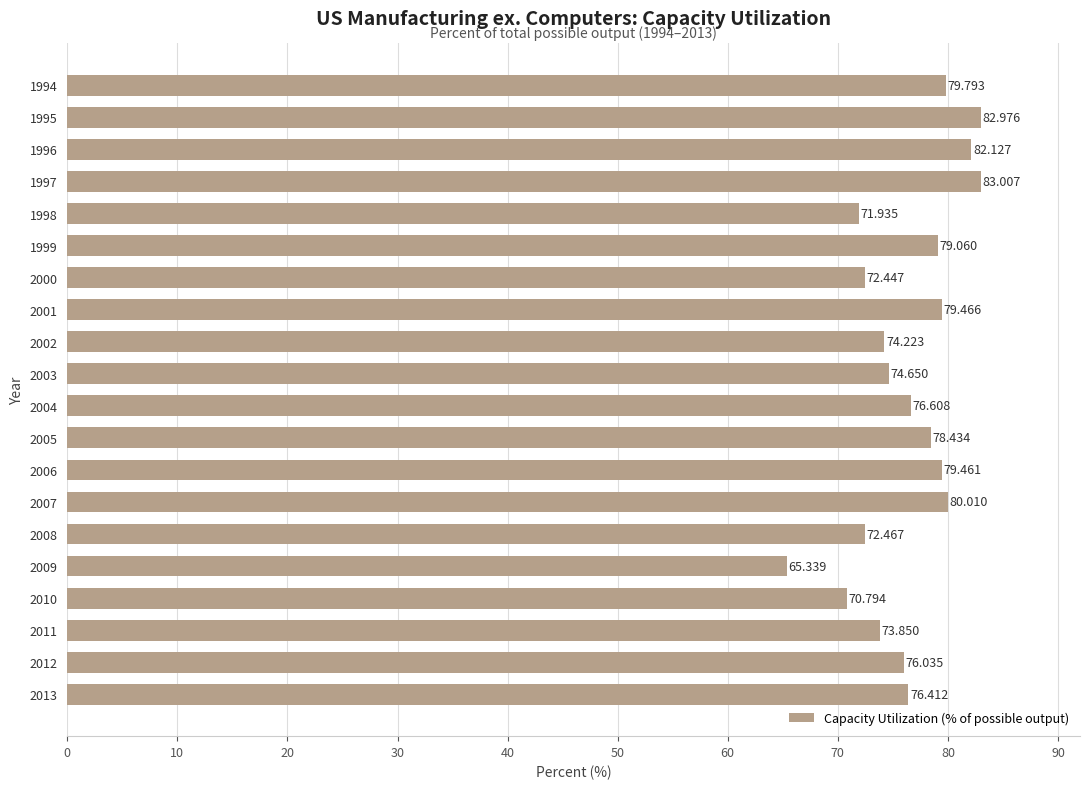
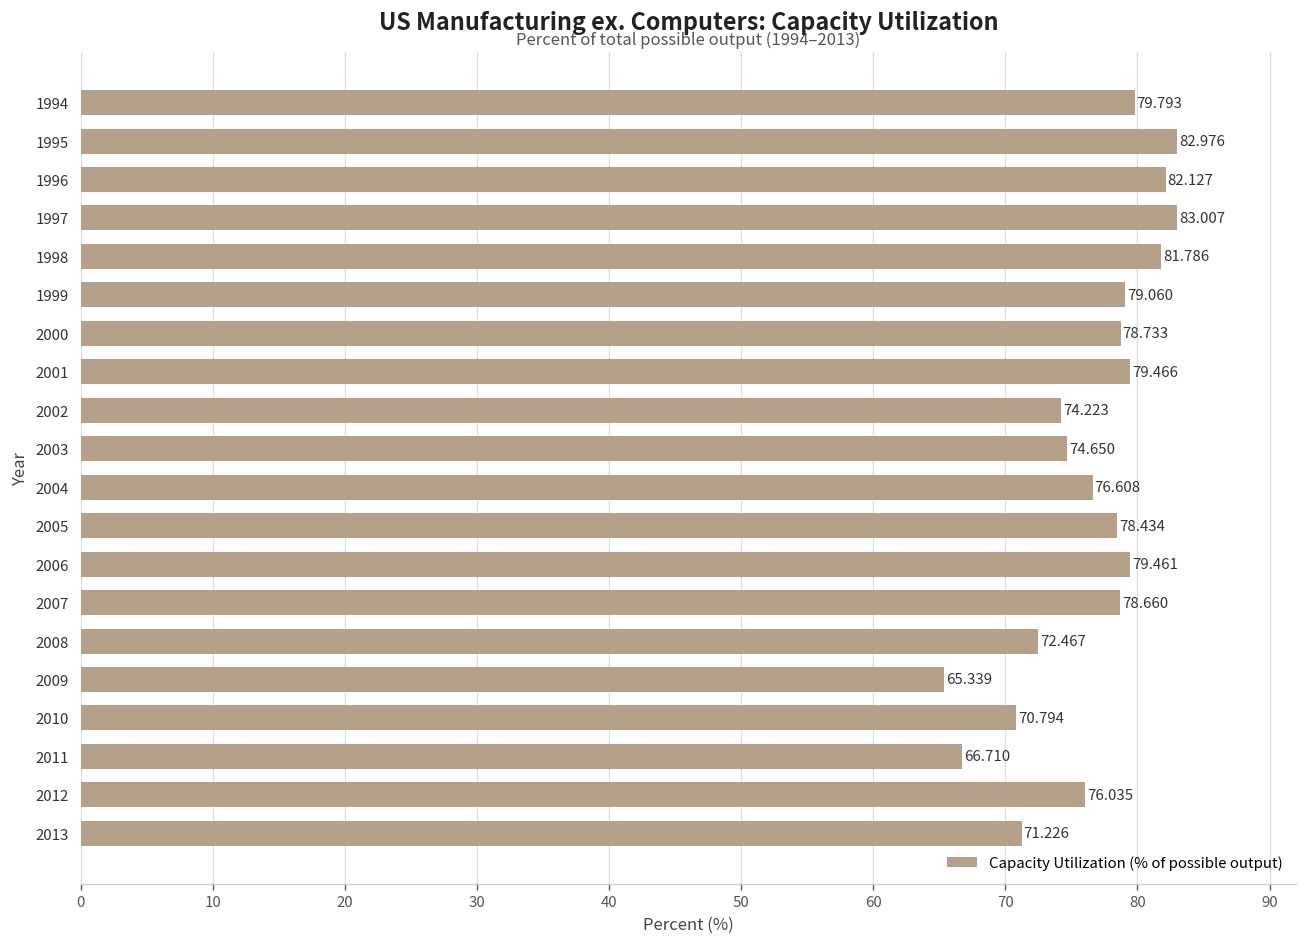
1998: 71.935 -> 81.786
2000: 72.447 -> 78.733
2007: 80.010 -> 78.660
2011: 73.850 -> 66.710
2013: 76.412 -> 71.226
